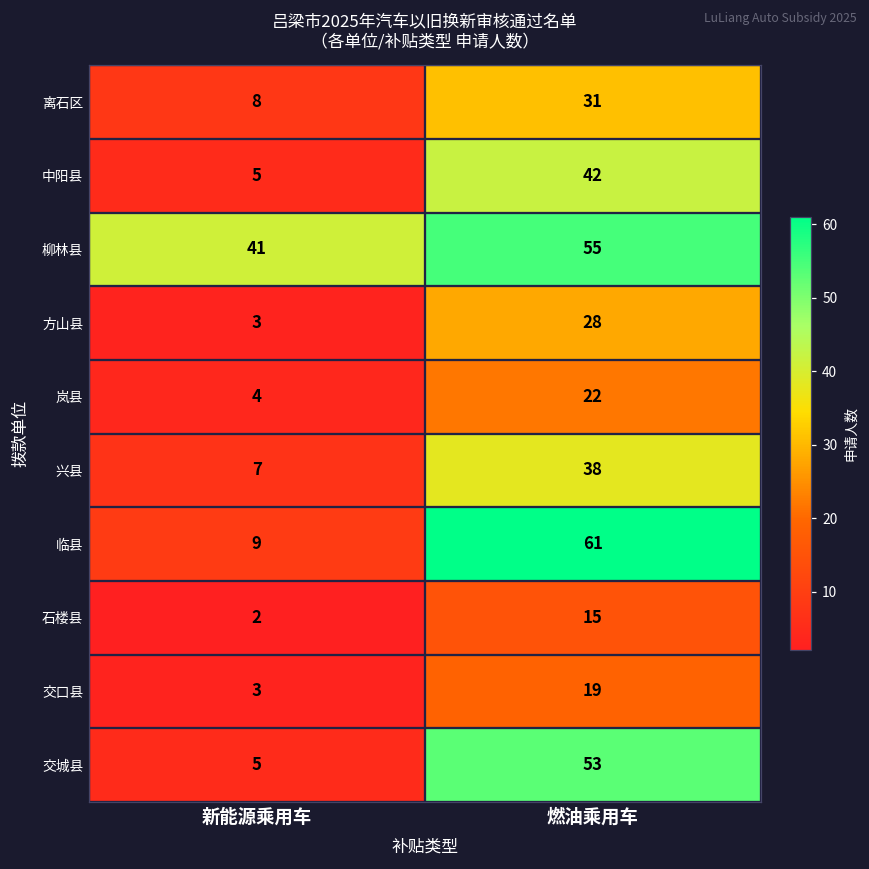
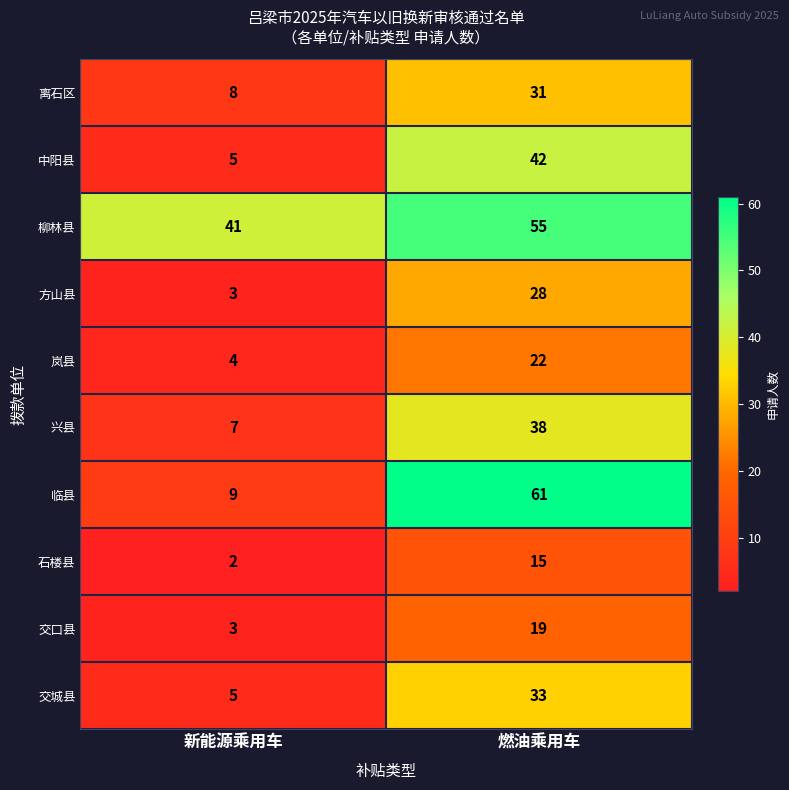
交城县, 燃油乘用车: 53 -> 33
